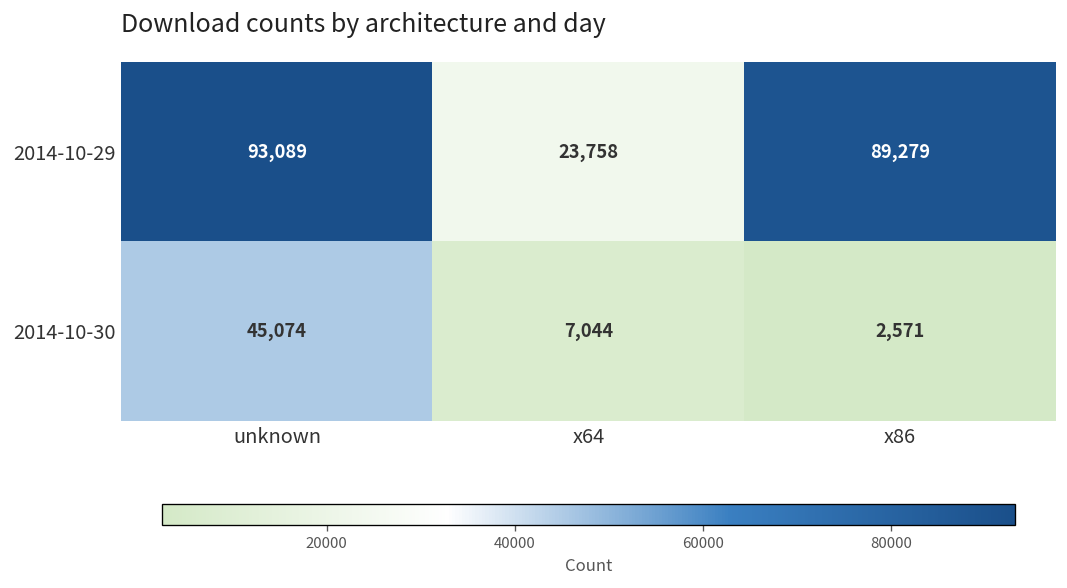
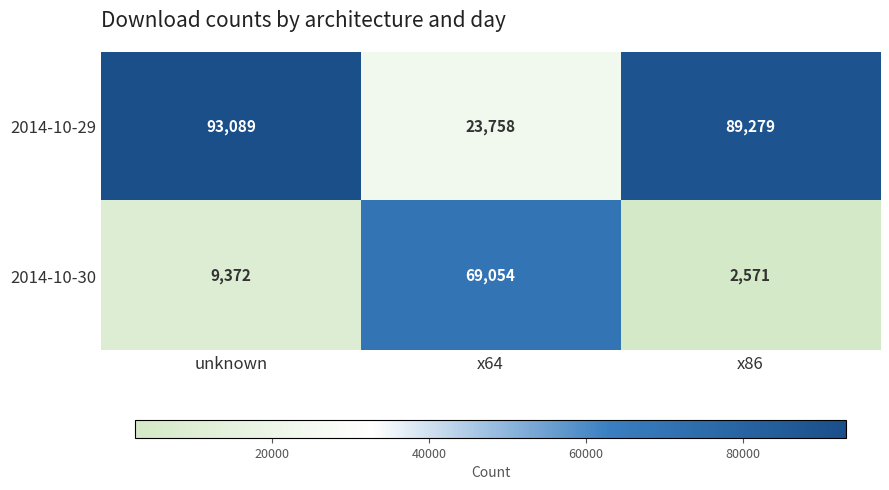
2014-10-30, unknown: 45,074 -> 9,372
2014-10-30, x64: 7,044 -> 69,054
